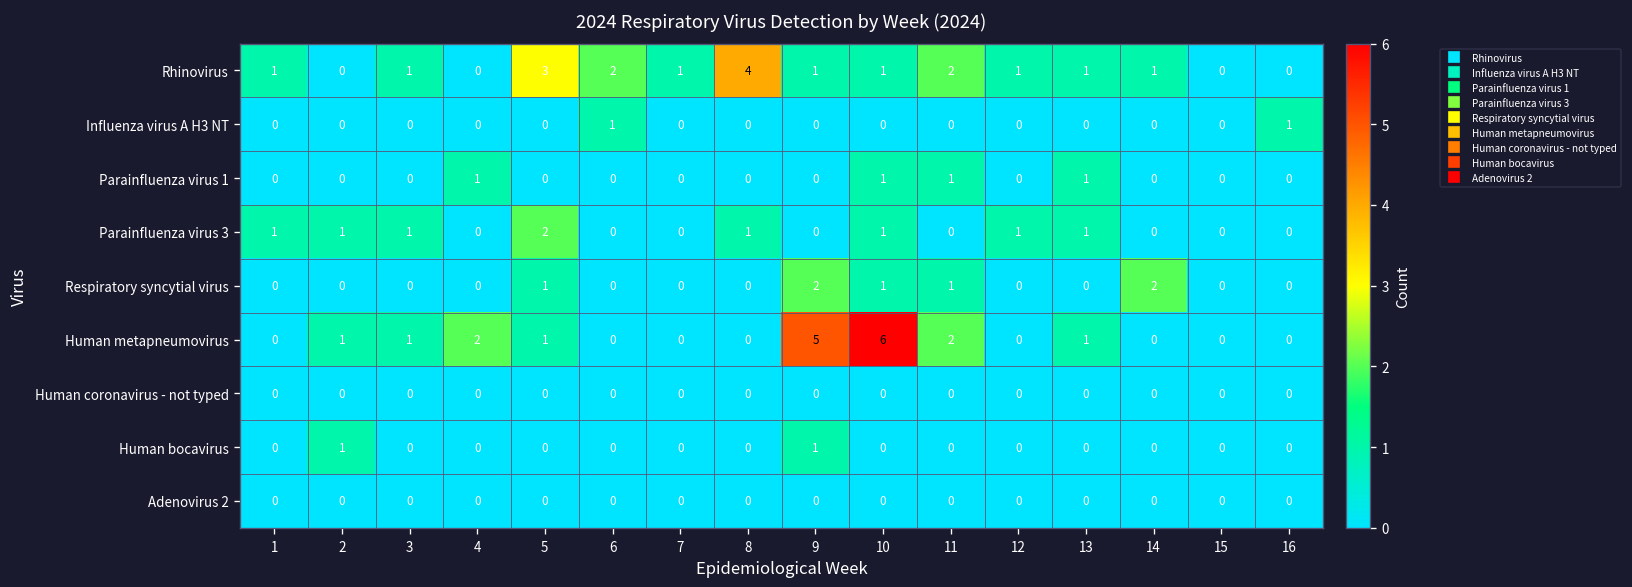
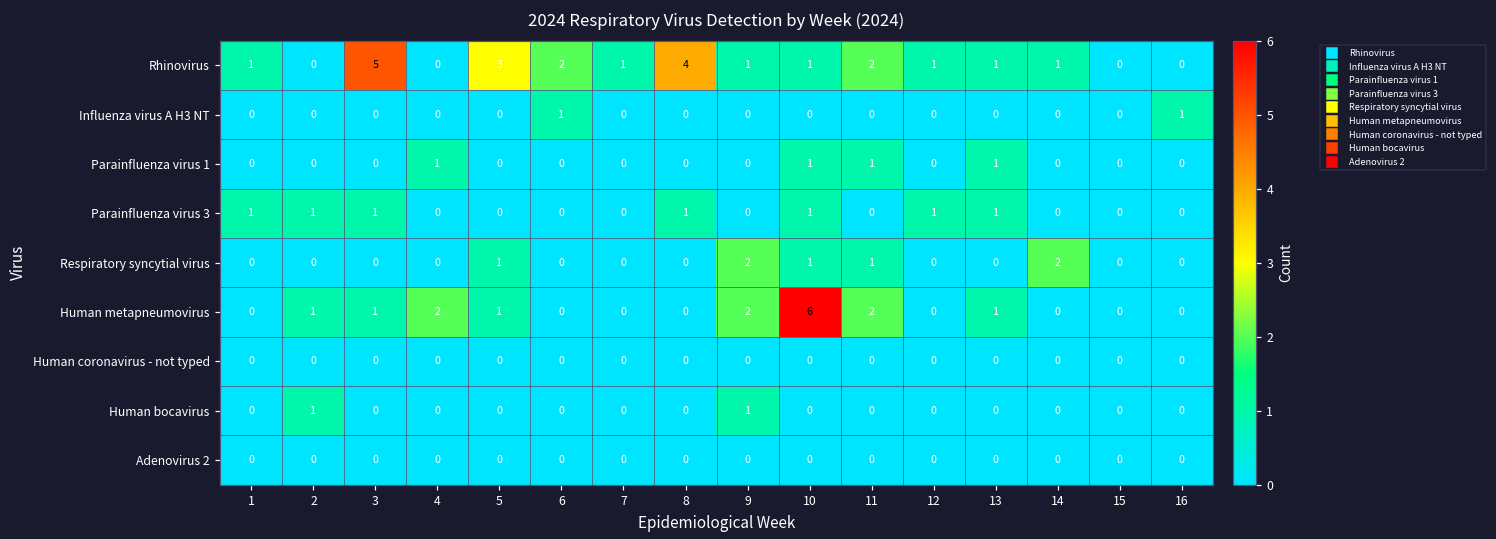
Rhinovirus, 3: 1 -> 5
Parainfluenza virus 3, 5: 2 -> 0
Human metapneumovirus, 9: 5 -> 2
